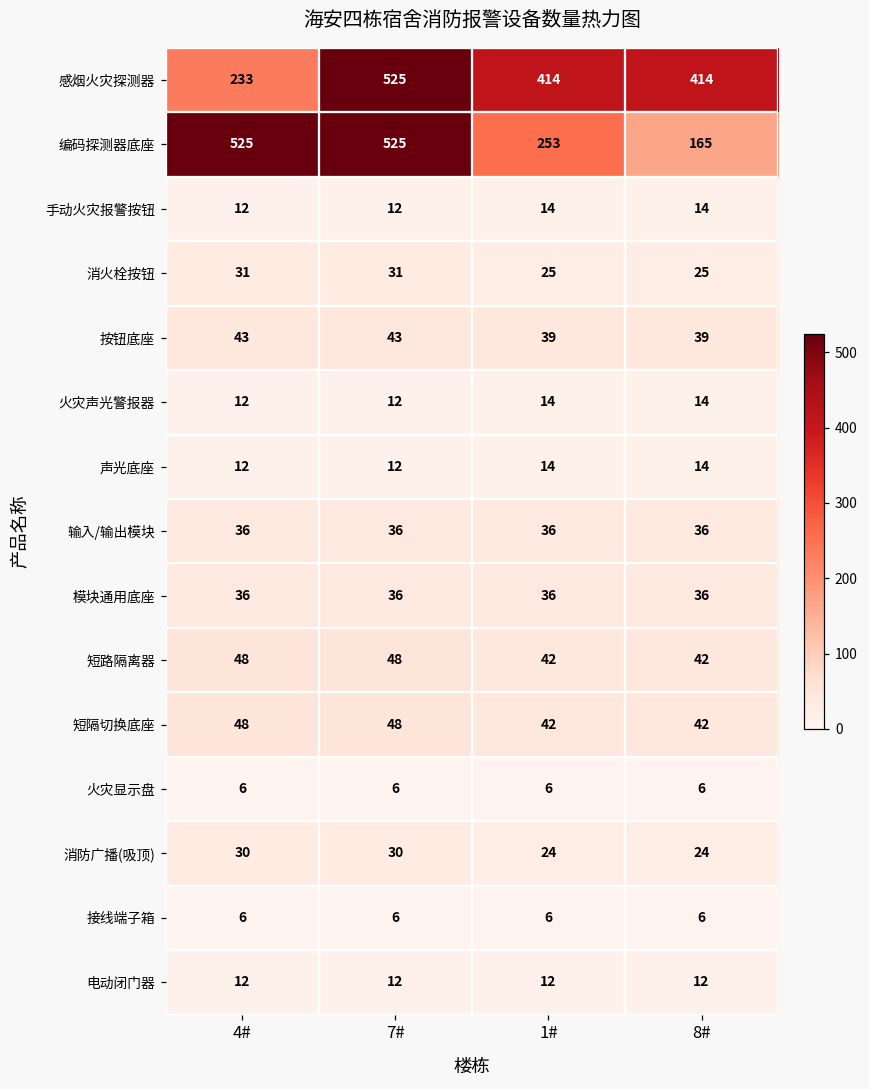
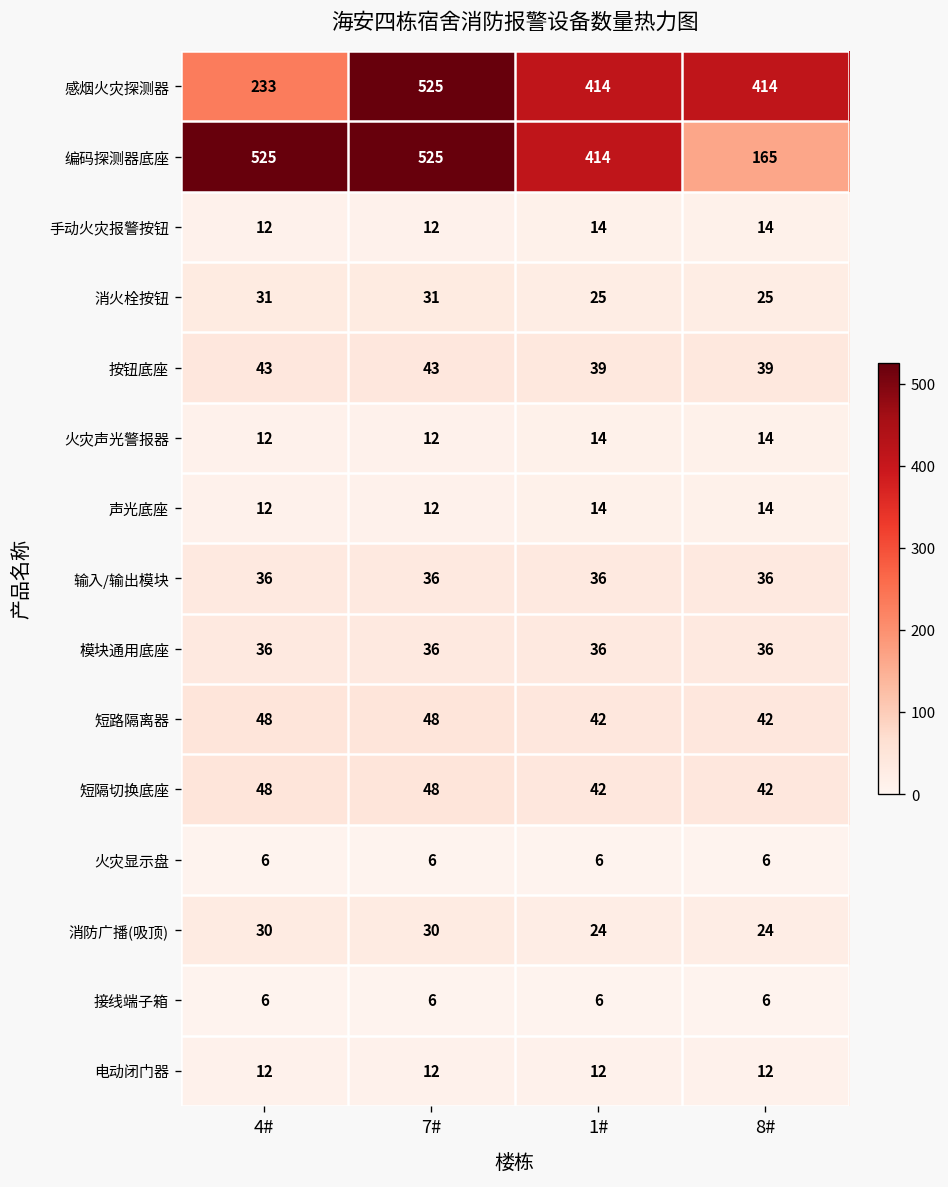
编码探测器底座, 1#: 253 -> 414
